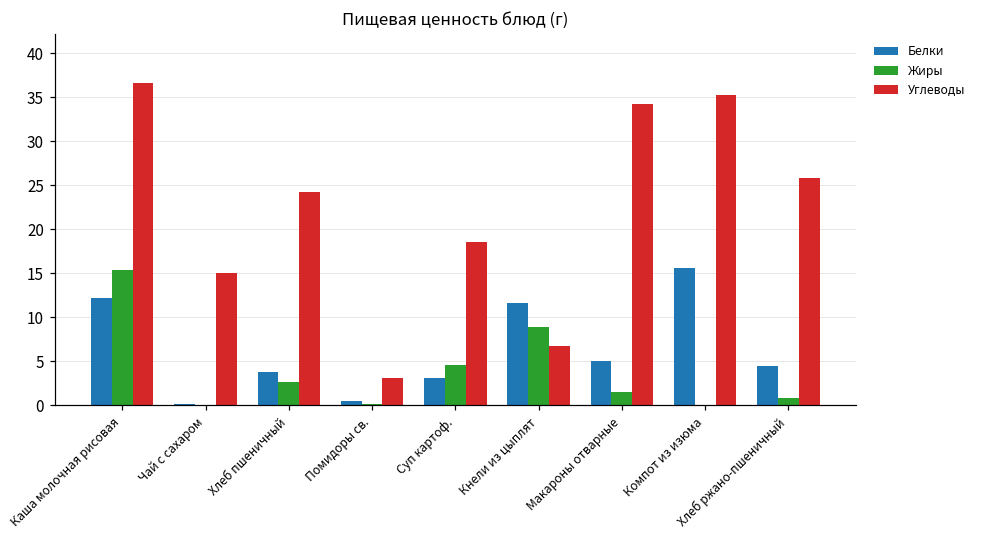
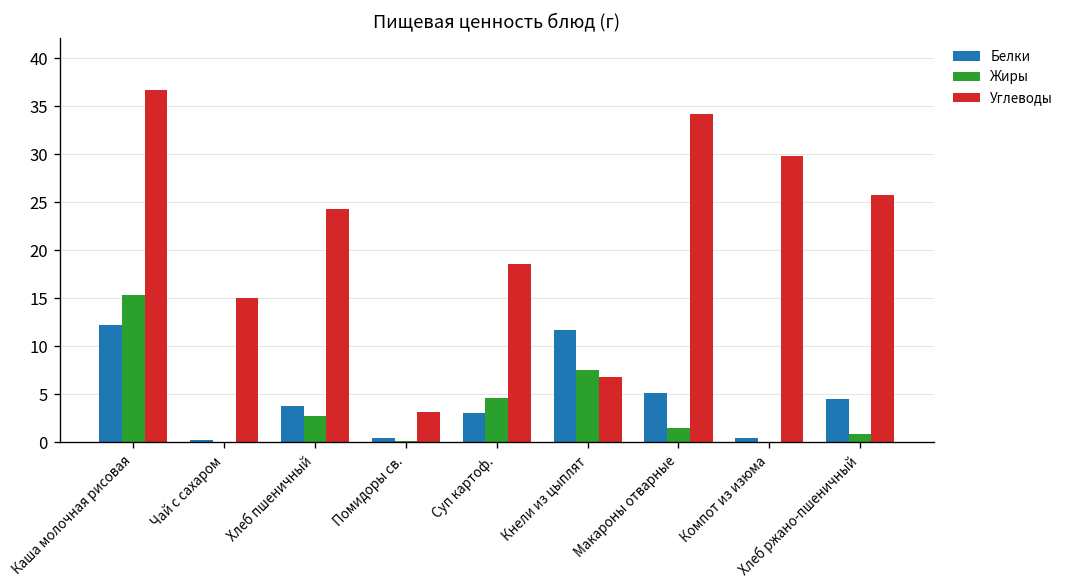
Жиры, Кнели из цыплят: 9 -> 8
Белки, Компот из изюма: 16 -> 0
Углеводы, Компот из изюма: 35 -> 30
